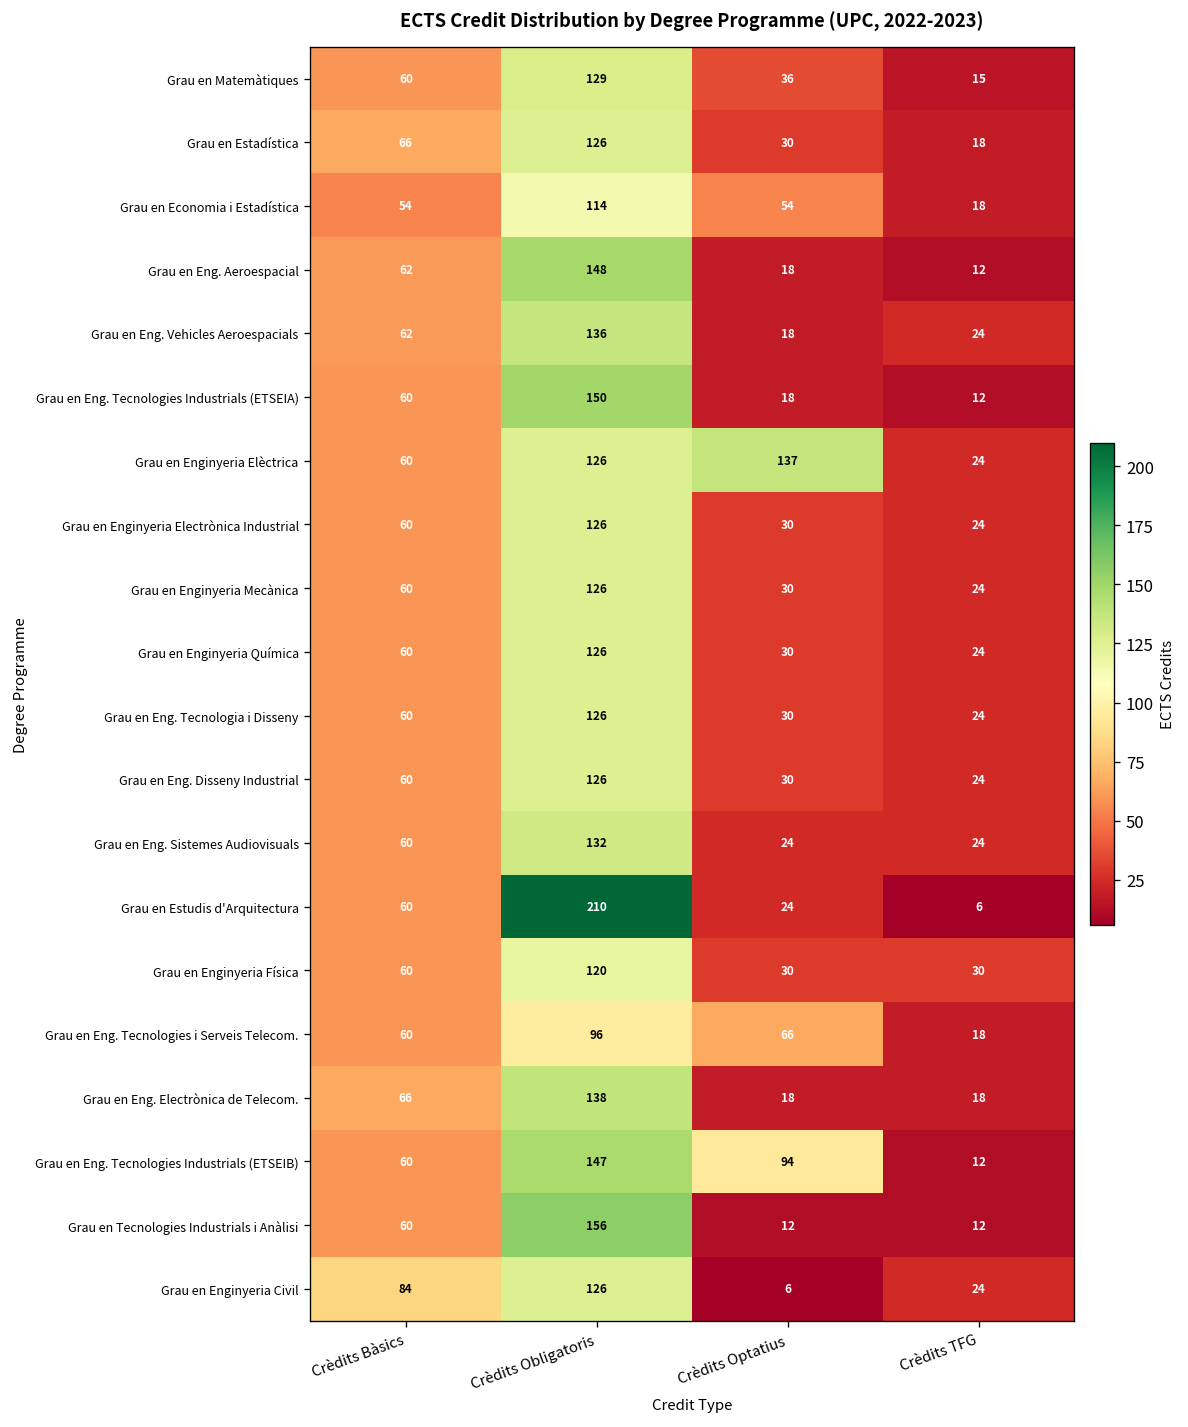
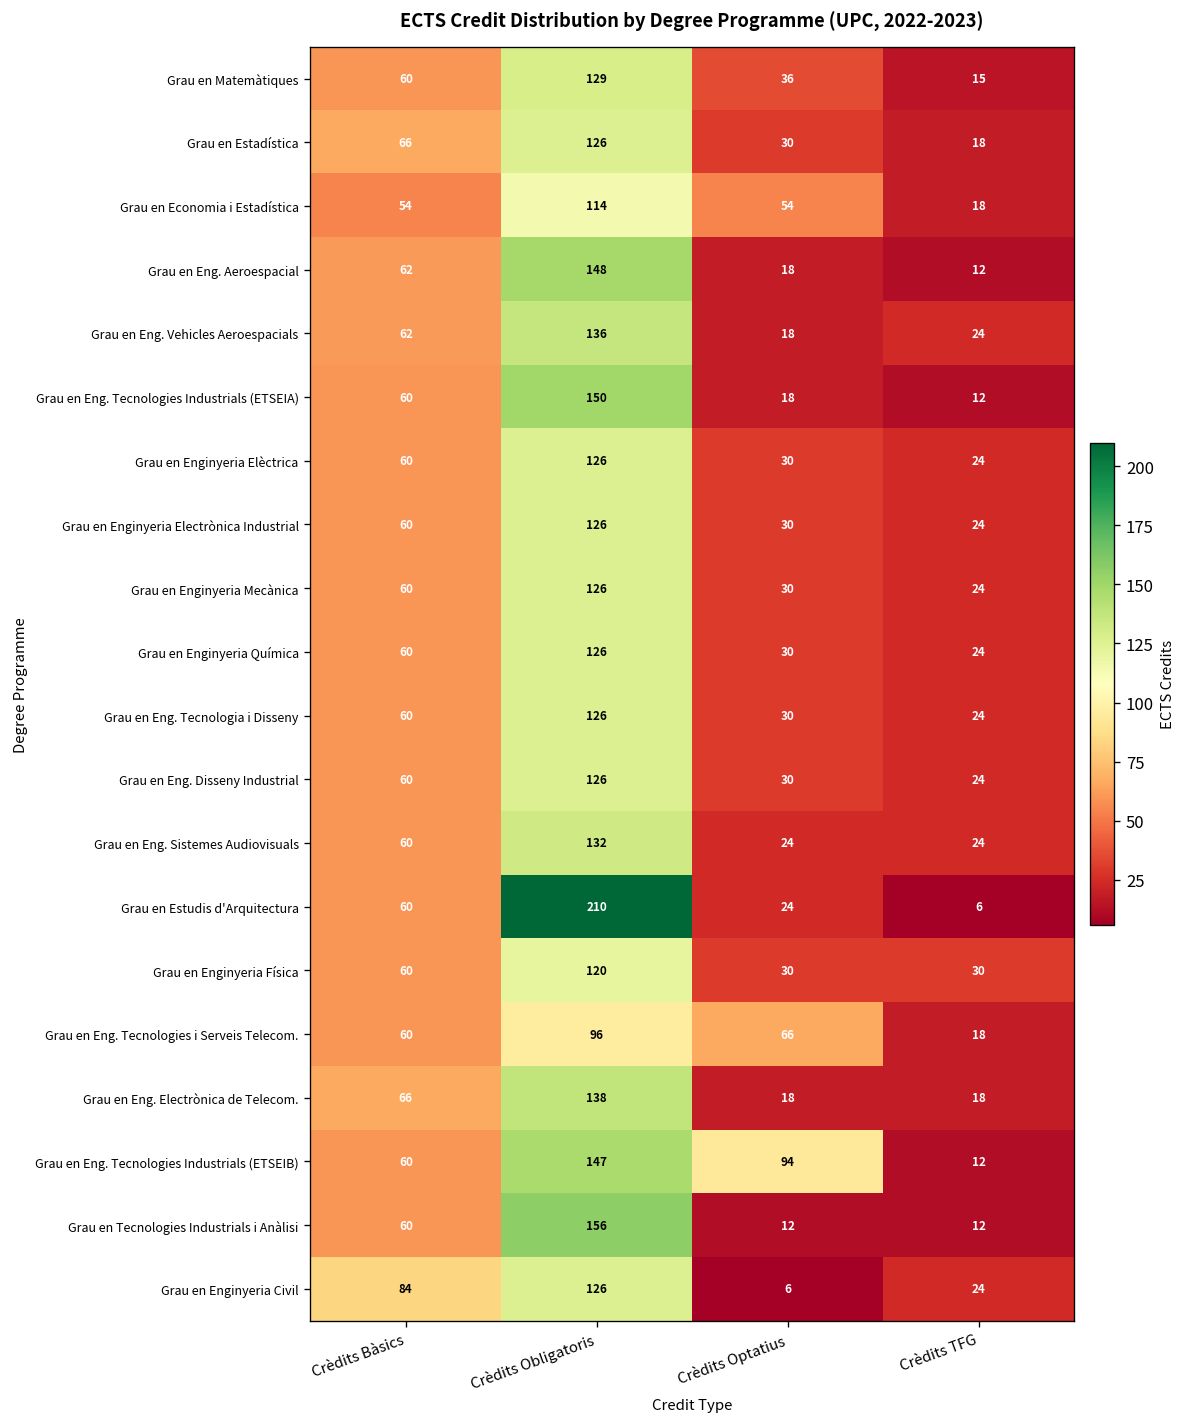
Grau en Enginyeria Elèctrica, Crèdits Optatius: 137 -> 30
